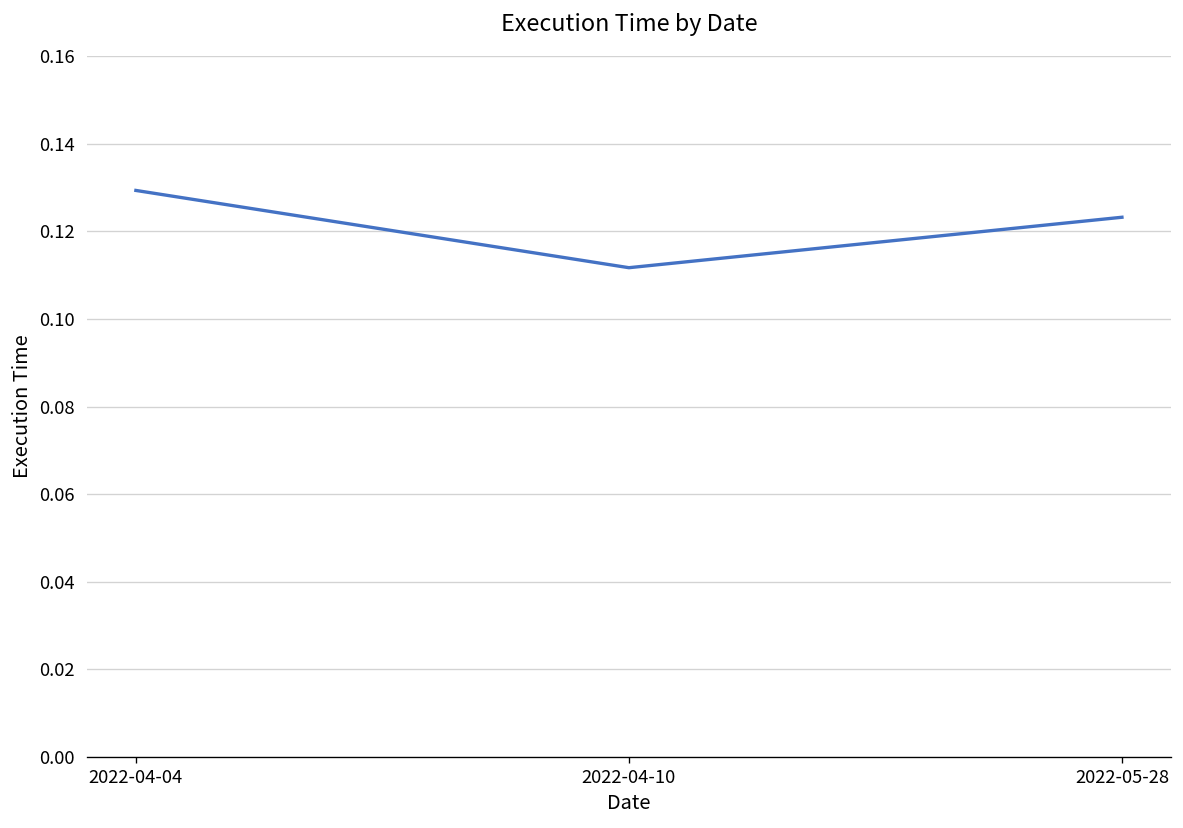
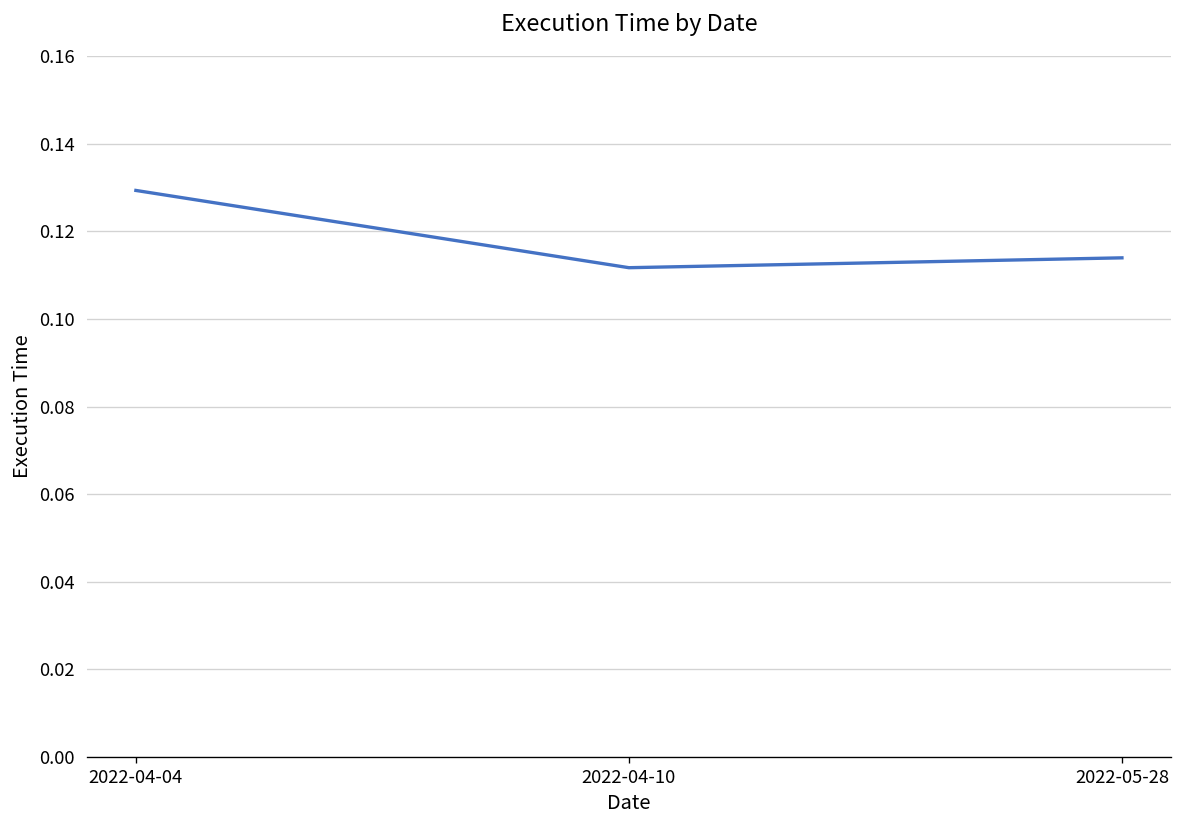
2022-05-28: 0.123 -> 0.114
